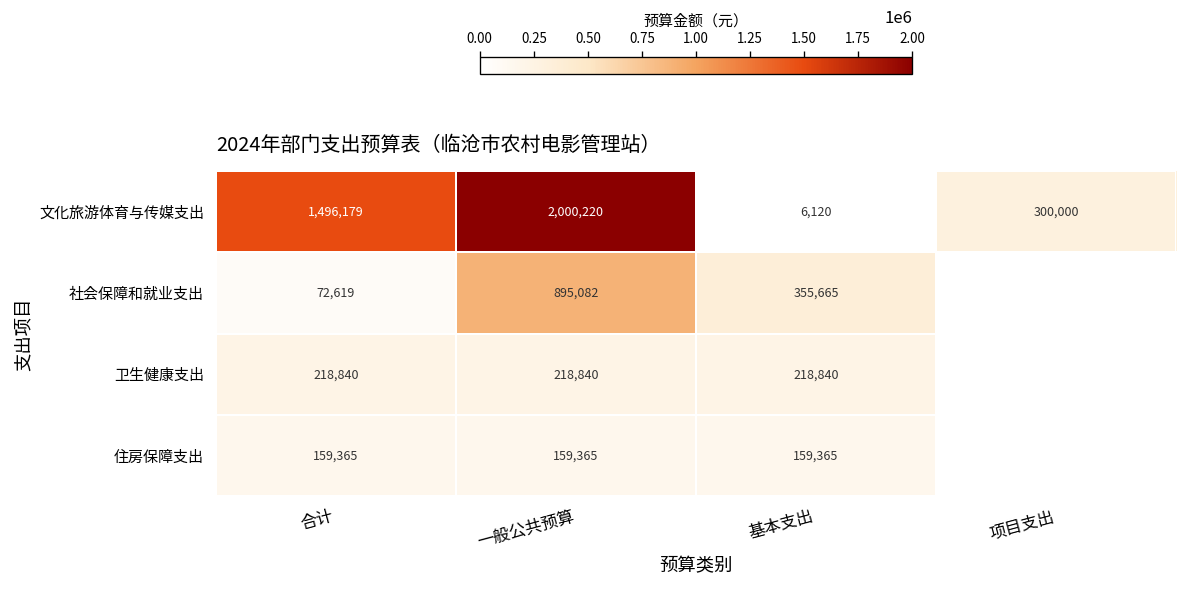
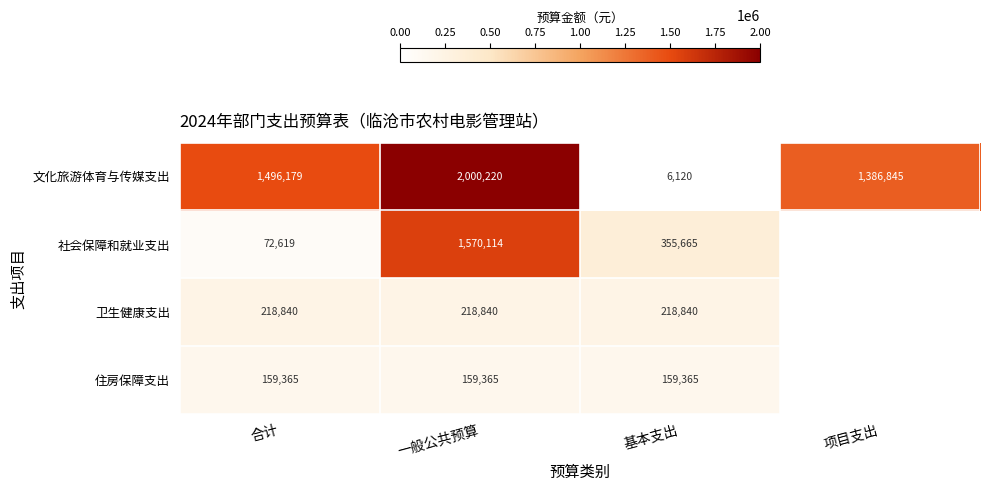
文化旅游体育与传媒支出, 项目支出: 300,000 -> 1,386,845
社会保障和就业支出, 一般公共预算: 895,082 -> 1,570,114
